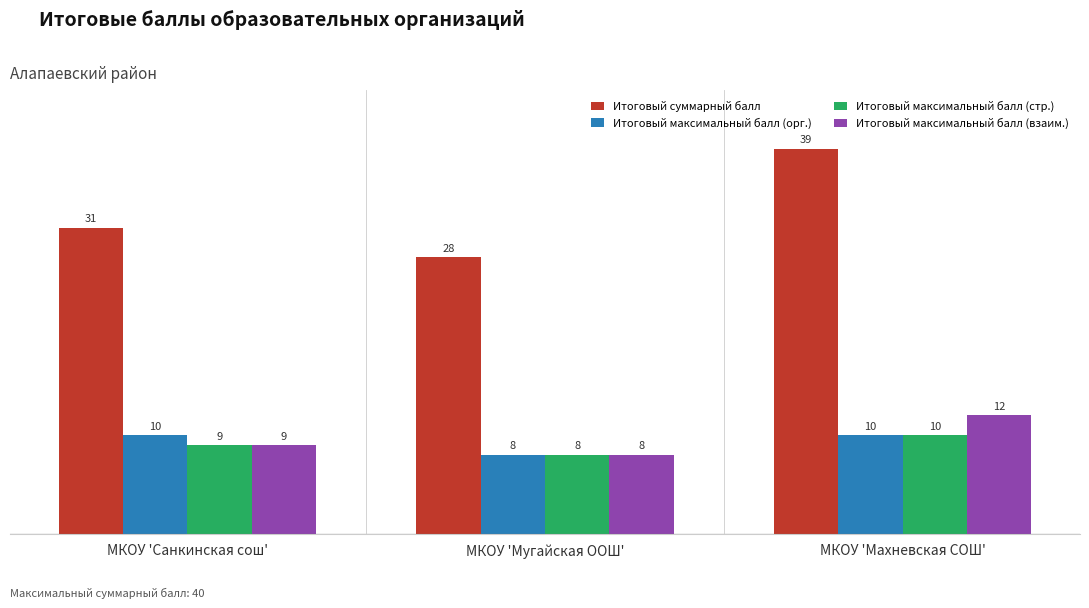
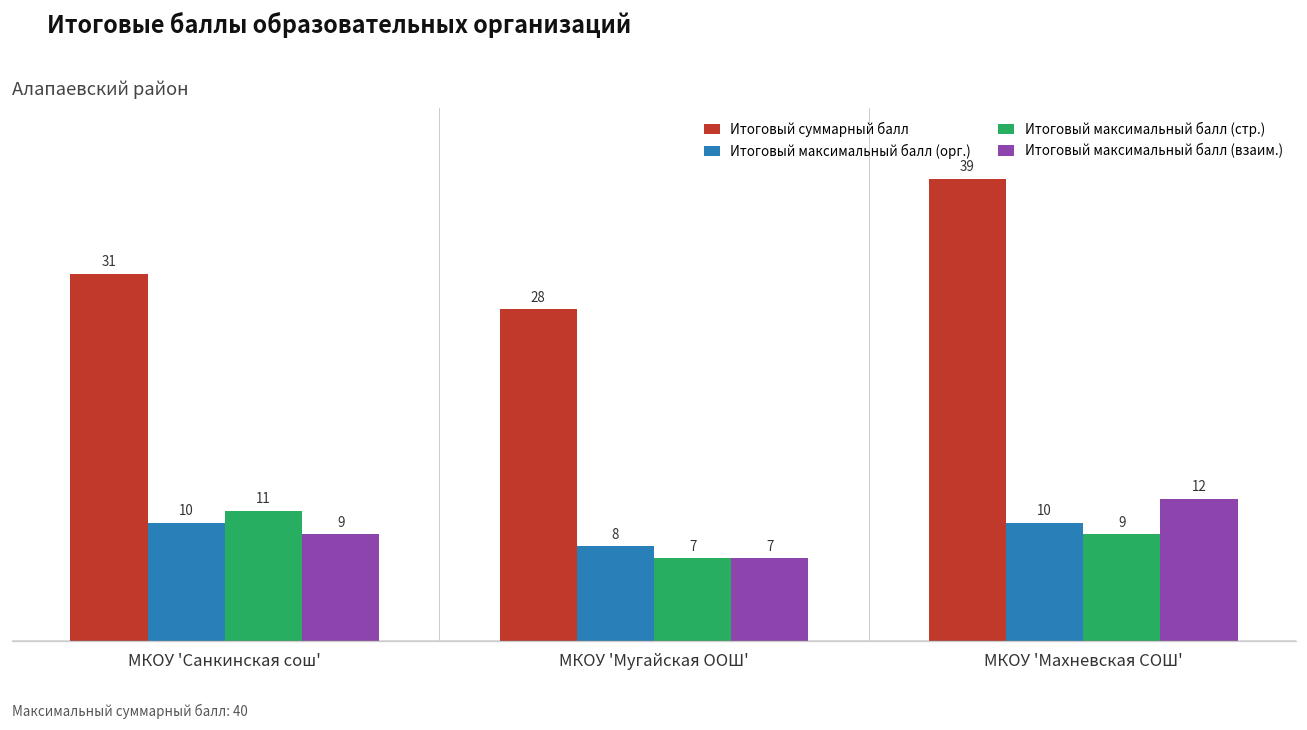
Итоговый максимальный балл (стр.), МКОУ 'Санкинская сош': 9 -> 11
Итоговый максимальный балл (стр.), МКОУ 'Мугайская ООШ': 8 -> 7
Итоговый максимальный балл (взаим.), МКОУ 'Мугайская ООШ': 8 -> 7
Итоговый максимальный балл (стр.), МКОУ 'Махневская СОШ': 10 -> 9
